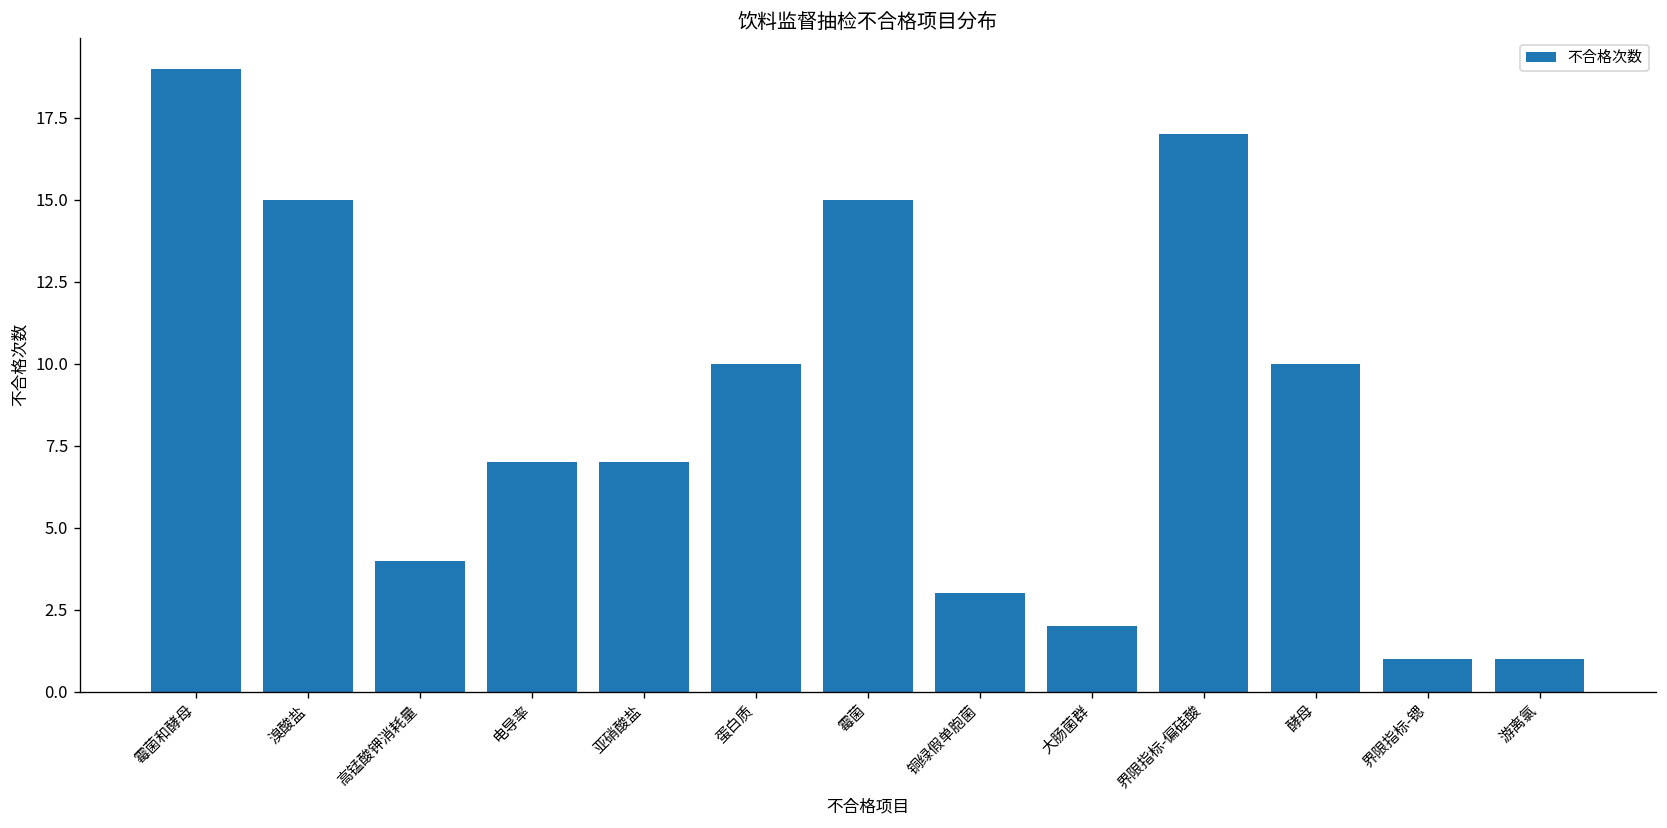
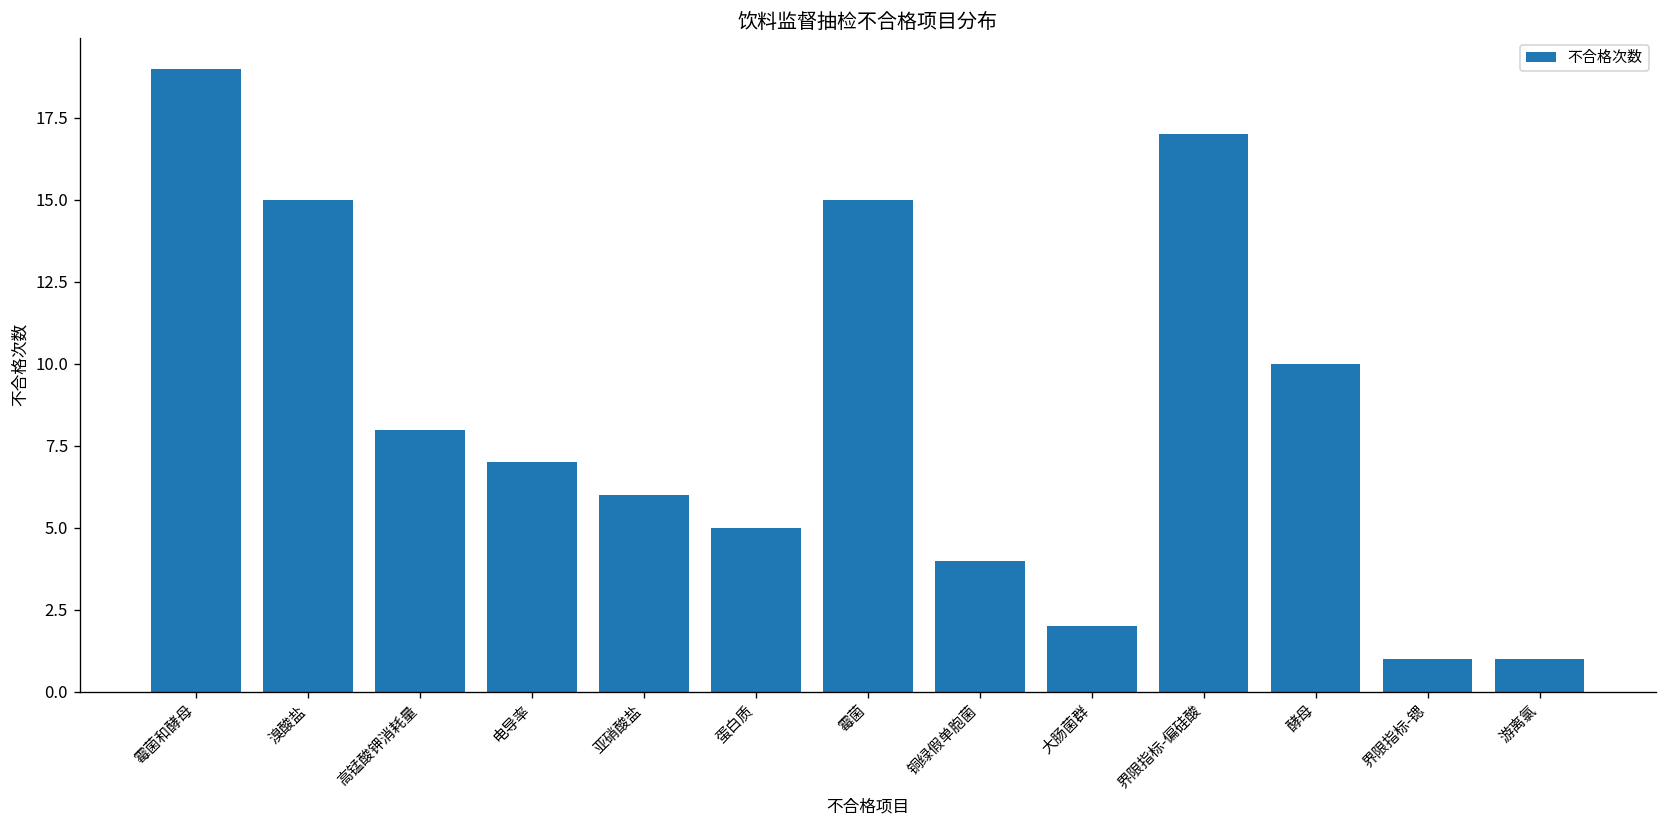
高锰酸钾消耗量: 4 -> 8
亚硝酸盐: 7 -> 6
蛋白质: 10 -> 5
铜绿假单胞菌: 3 -> 4
